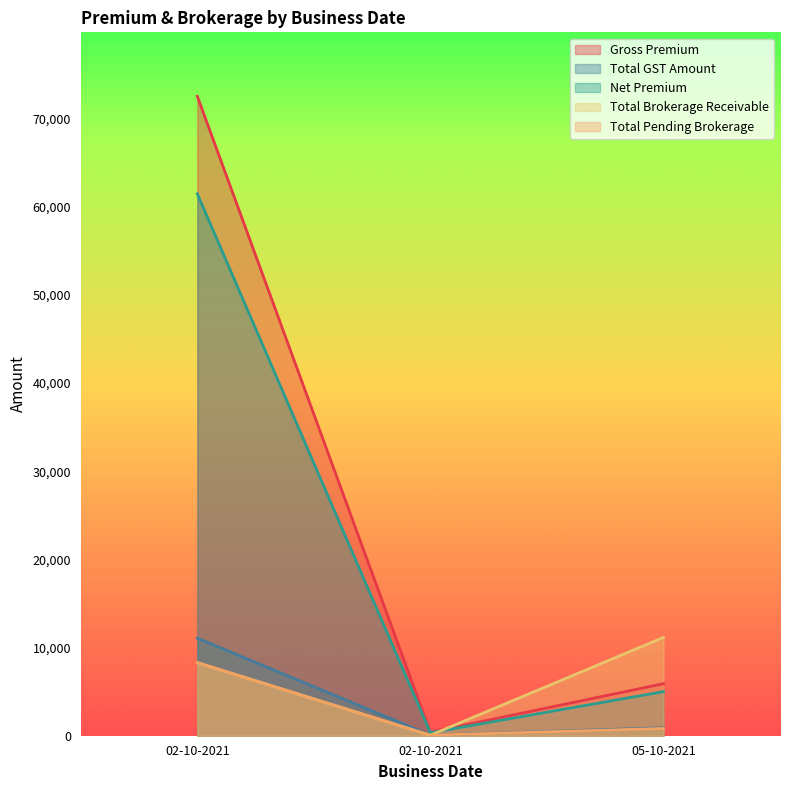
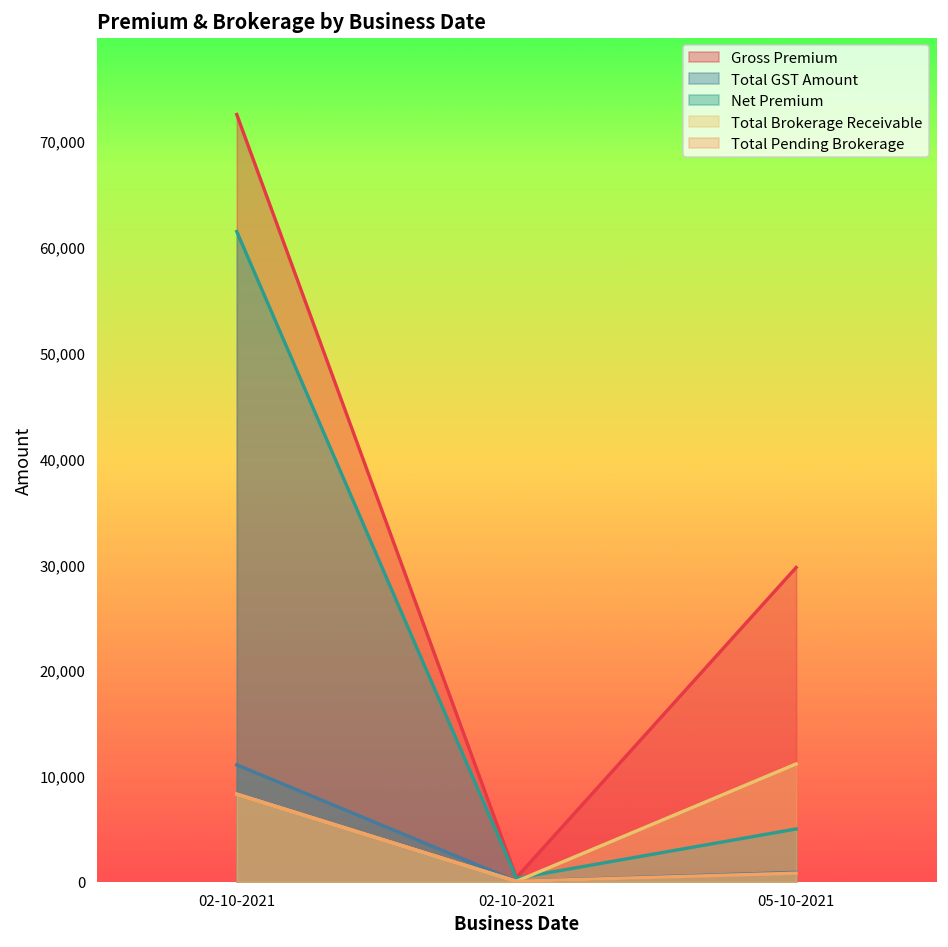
Gross Premium, 05-10-2021: 6,000 -> 30,000
